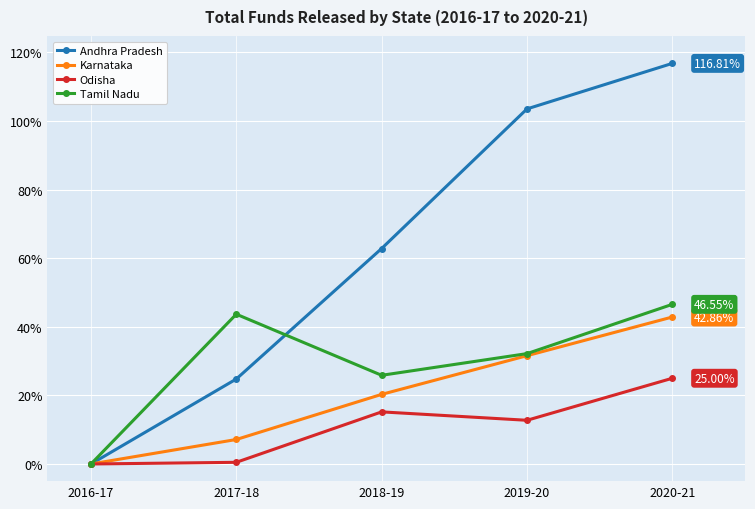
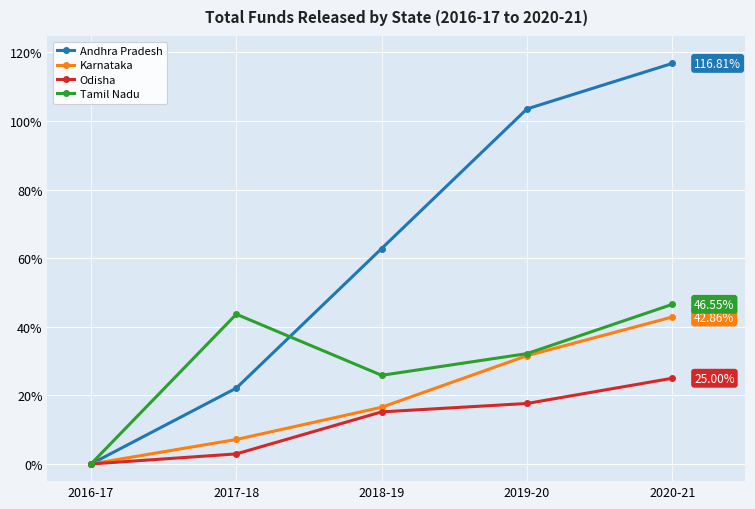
Andhra Pradesh, 2017-18: 25% -> 22%
Odisha, 2017-18: 0% -> 3%
Karnataka, 2018-19: 20% -> 17%
Odisha, 2019-20: 13% -> 18%
